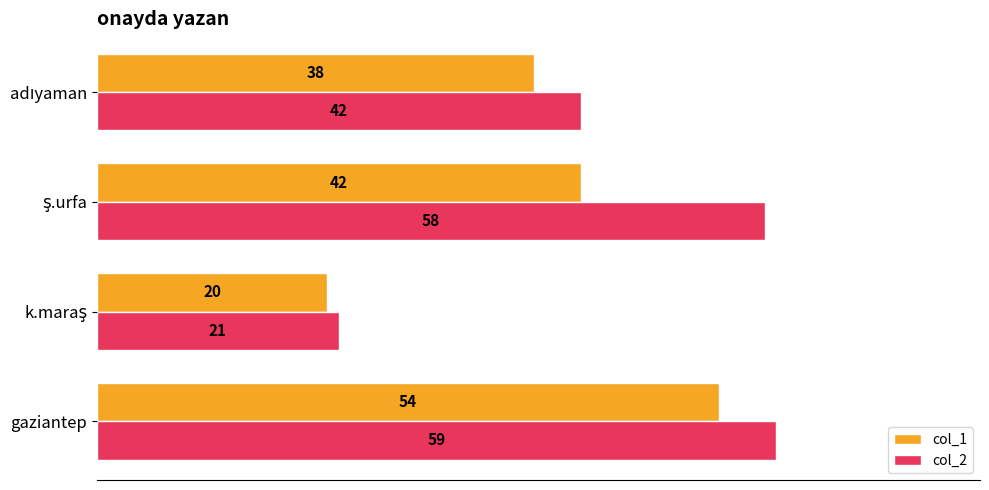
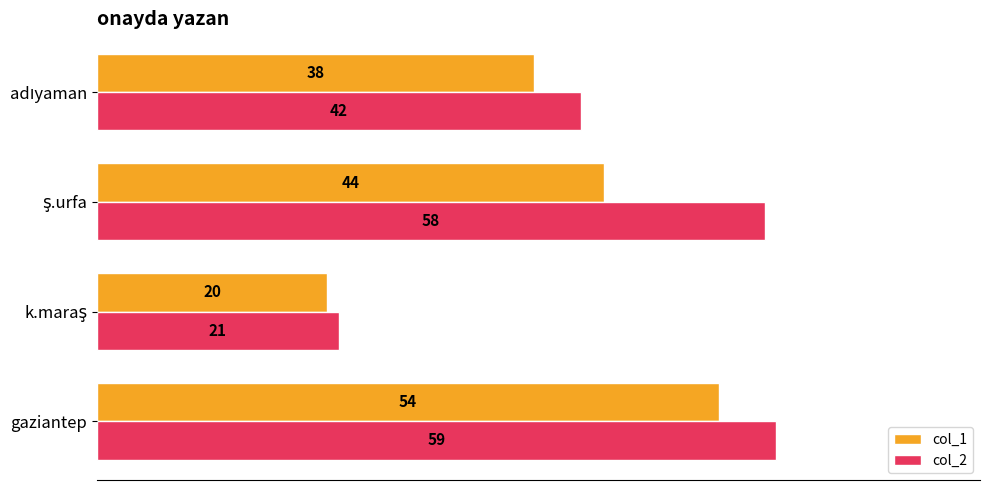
col_1, ş.urfa: 42 -> 44
